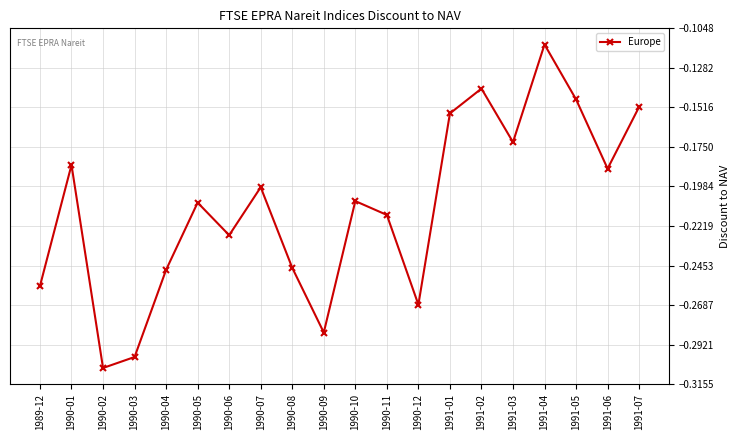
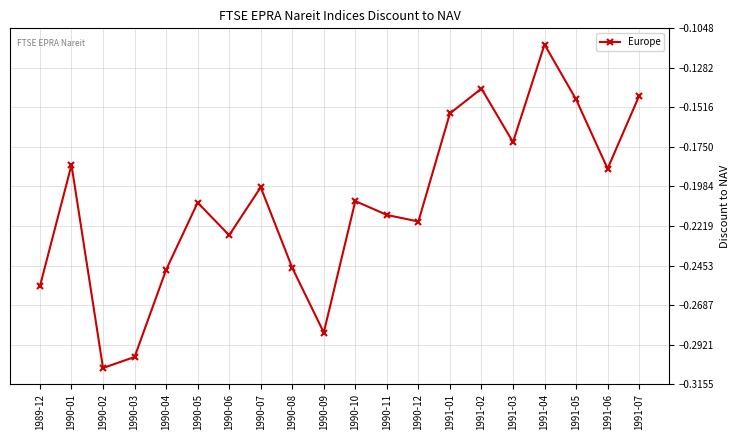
1990-12: -0.268 -> -0.219
1991-07: -0.151 -> -0.145
